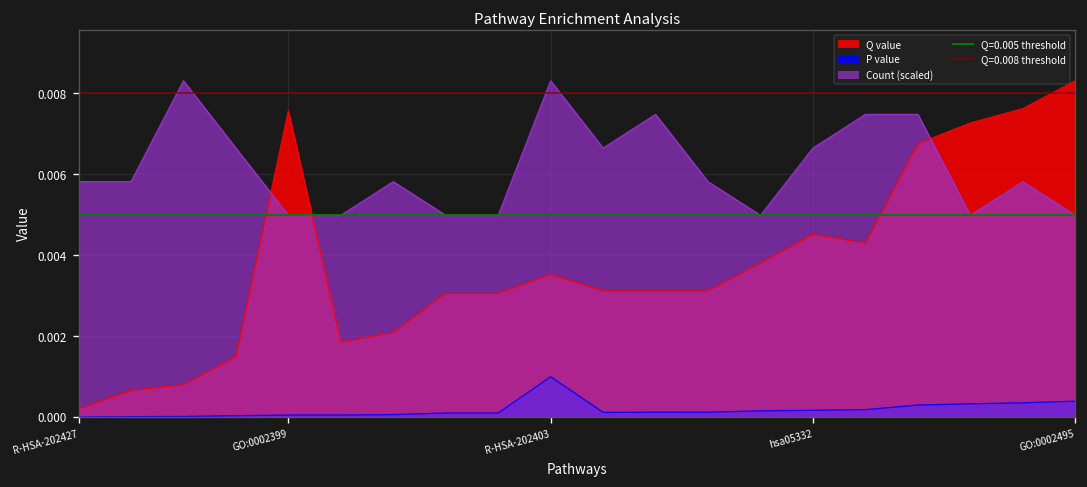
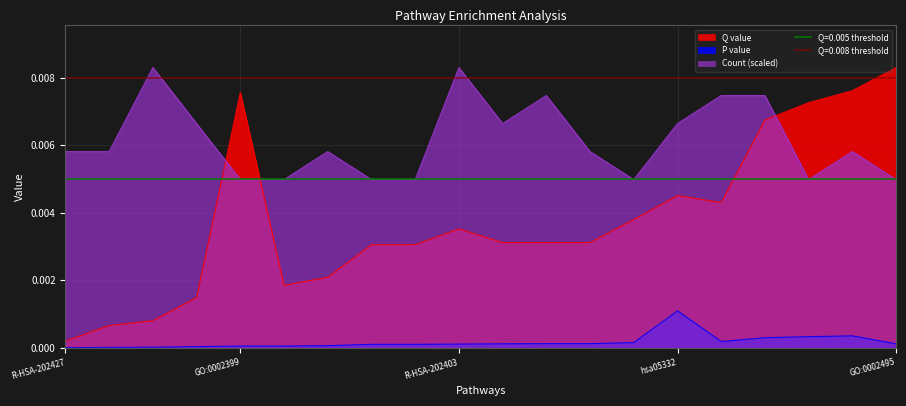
P value, R-HSA-202403: 0.0010 -> 0.0001
P value, hsa05332: 0.0002 -> 0.0011
P value, GO:0002495: 0.0004 -> 0.0001
